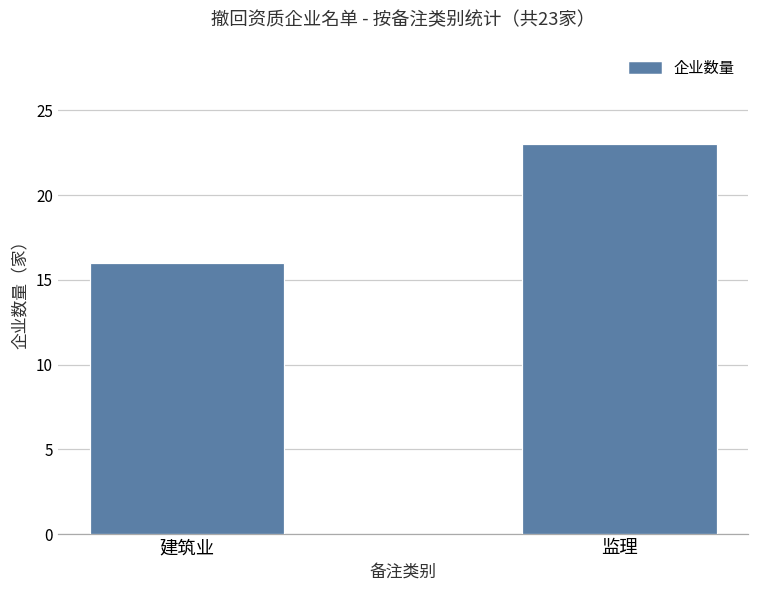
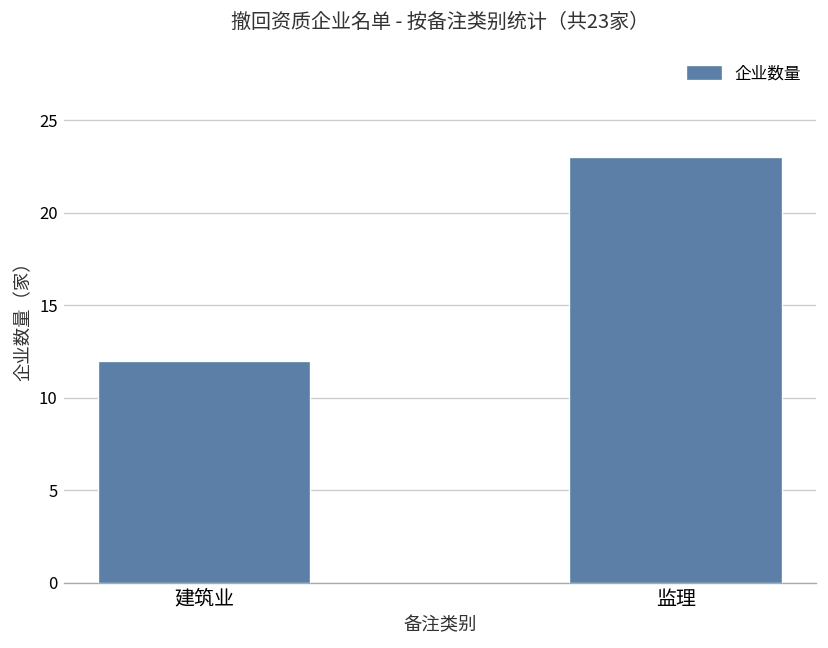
建筑业: 16 -> 12
